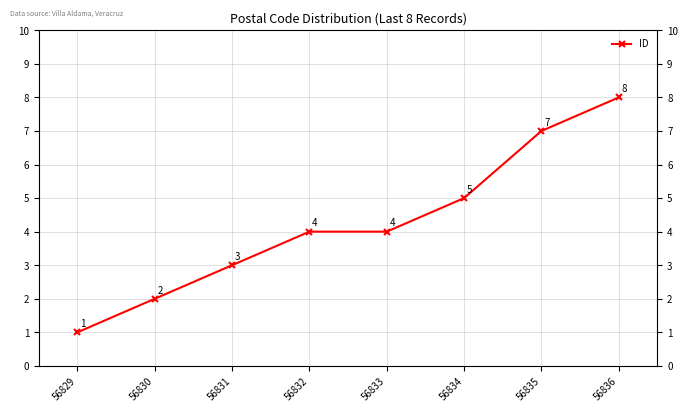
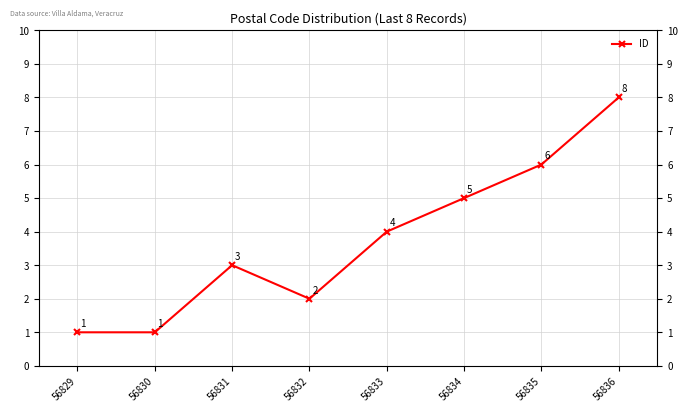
56830: 2 -> 1
56832: 4 -> 2
56835: 7 -> 6
